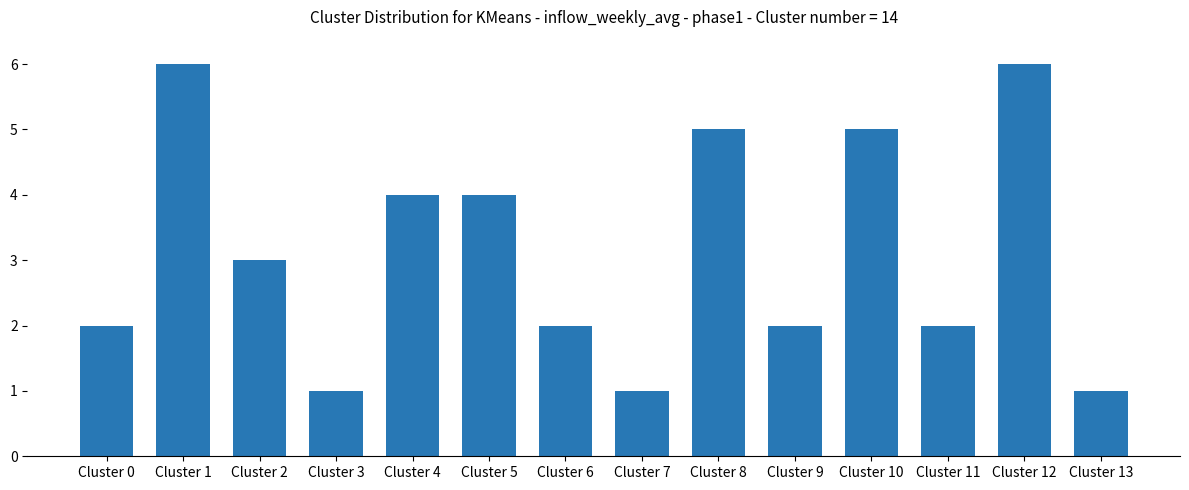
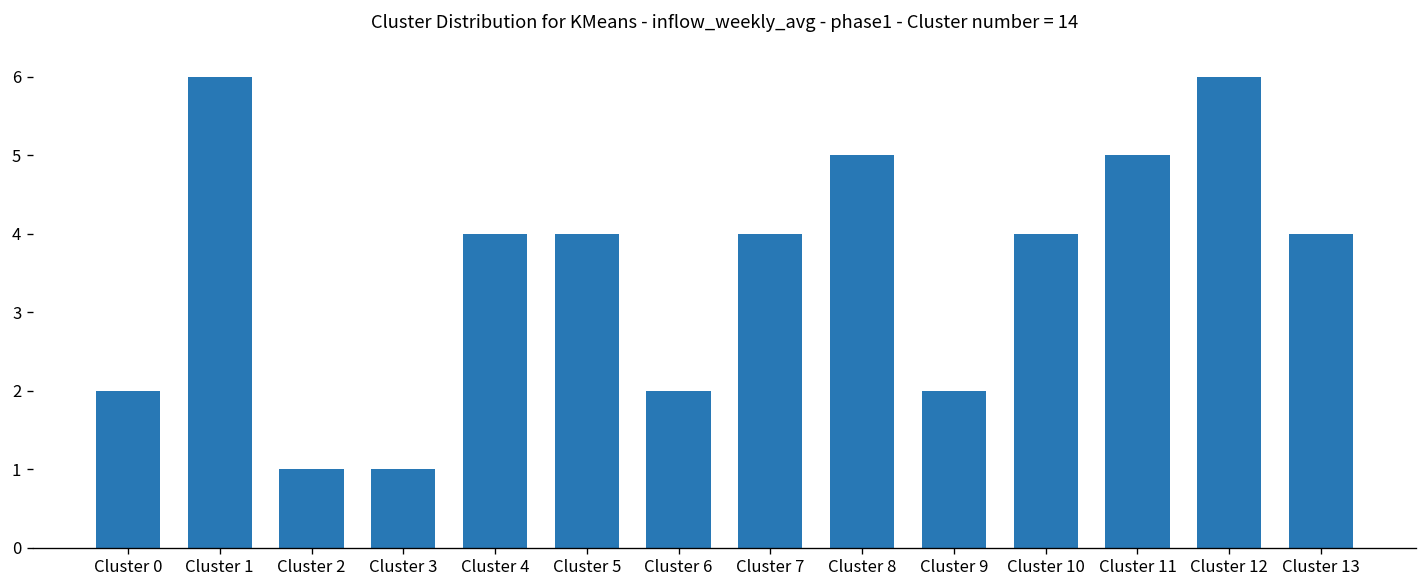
Cluster 2: 3 -> 1
Cluster 7: 1 -> 4
Cluster 10: 5 -> 4
Cluster 11: 2 -> 5
Cluster 13: 1 -> 4
